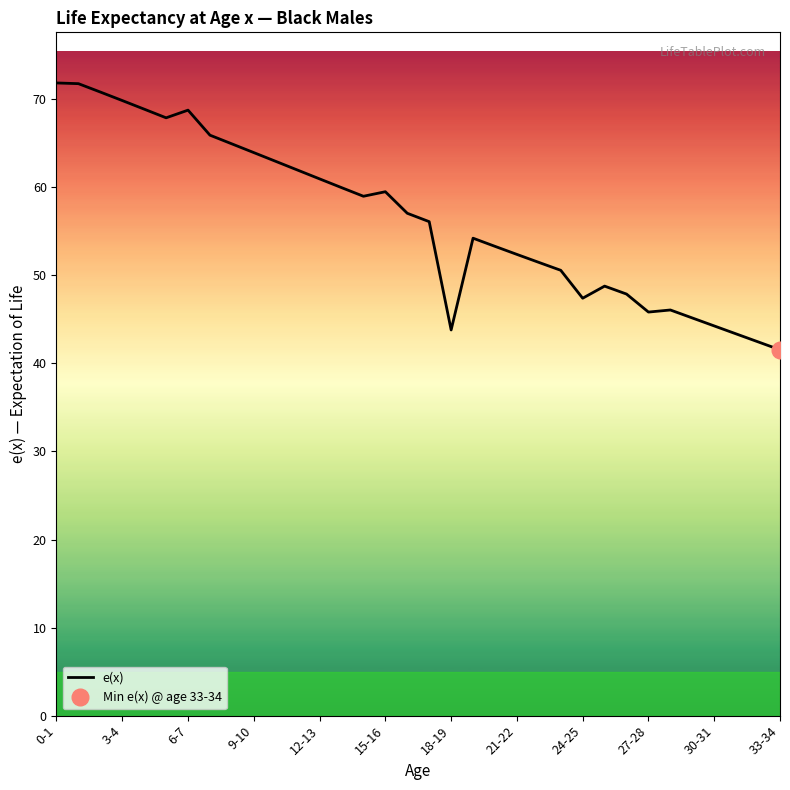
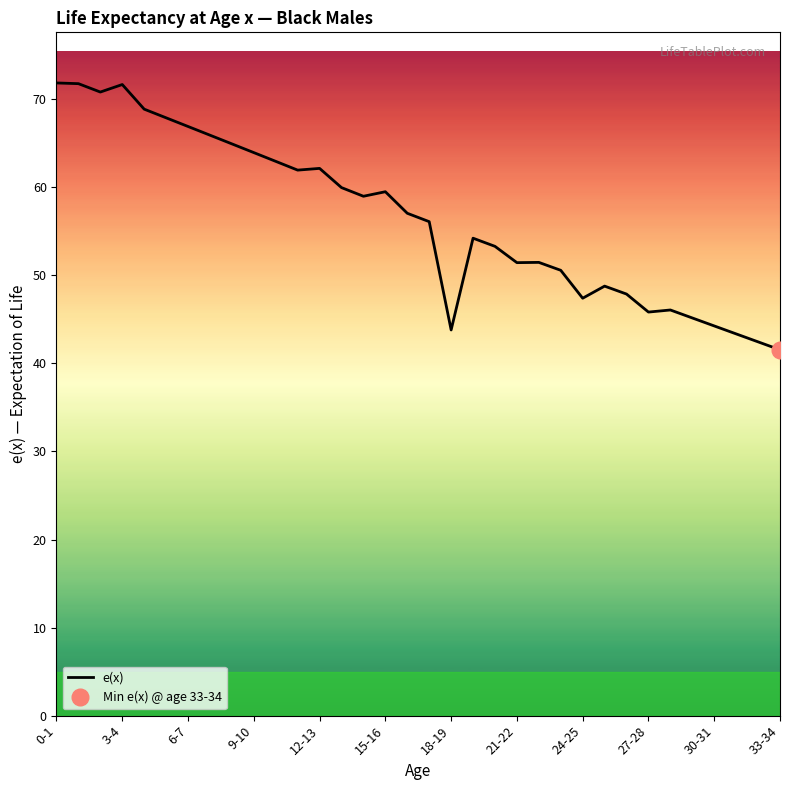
e(x), 3-4: 70 -> 72
e(x), 6-7: 69 -> 67
e(x), 12-13: 61 -> 62
e(x), 21-22: 52 -> 51
